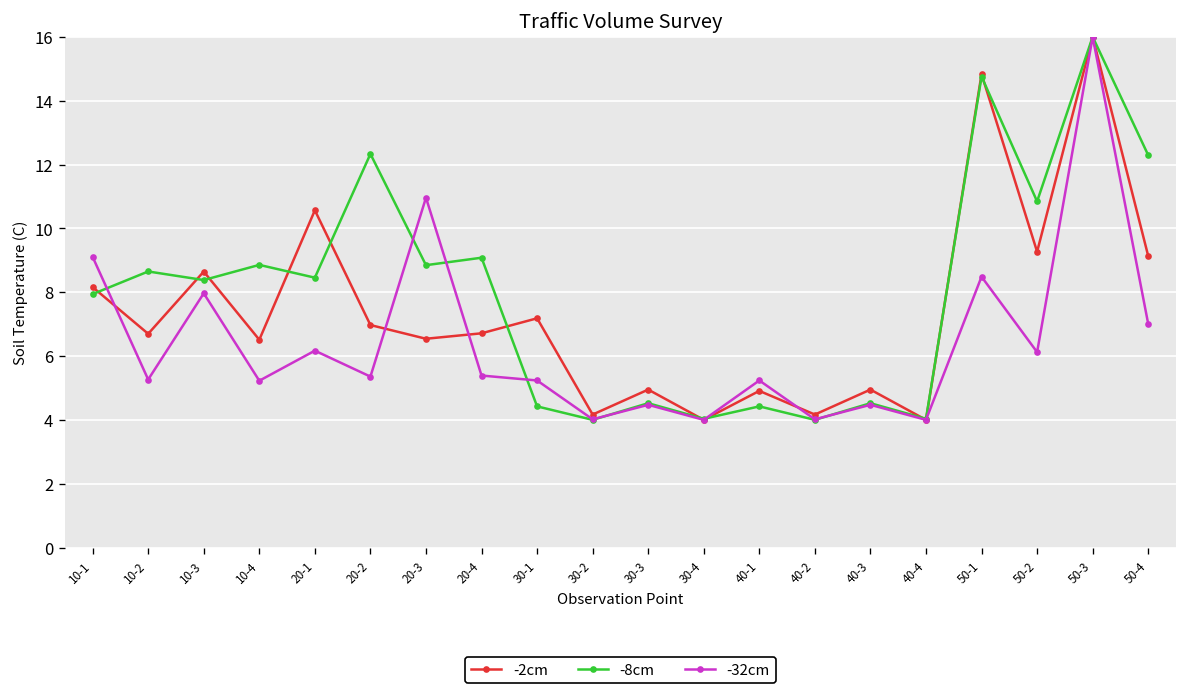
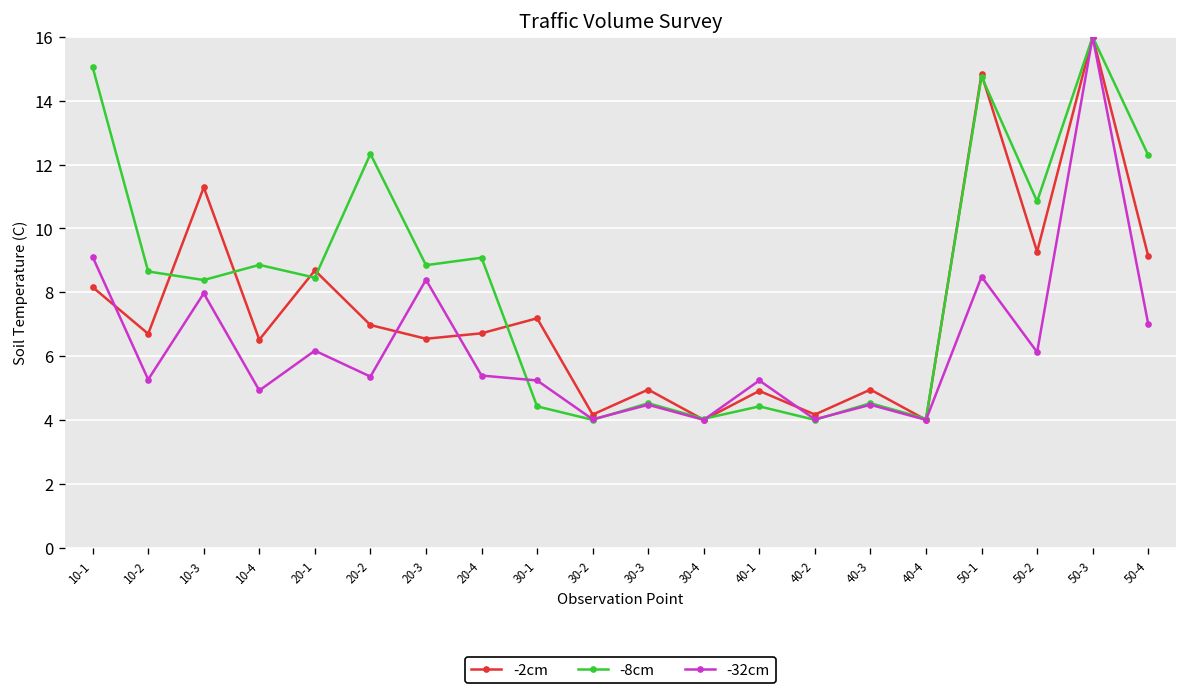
-8cm, 10-1: 7.9 -> 15.1
-2cm, 10-3: 8.6 -> 11.3
-32cm, 10-4: 5.2 -> 4.9
-2cm, 20-1: 10.6 -> 8.7
-32cm, 20-3: 11.0 -> 8.4
